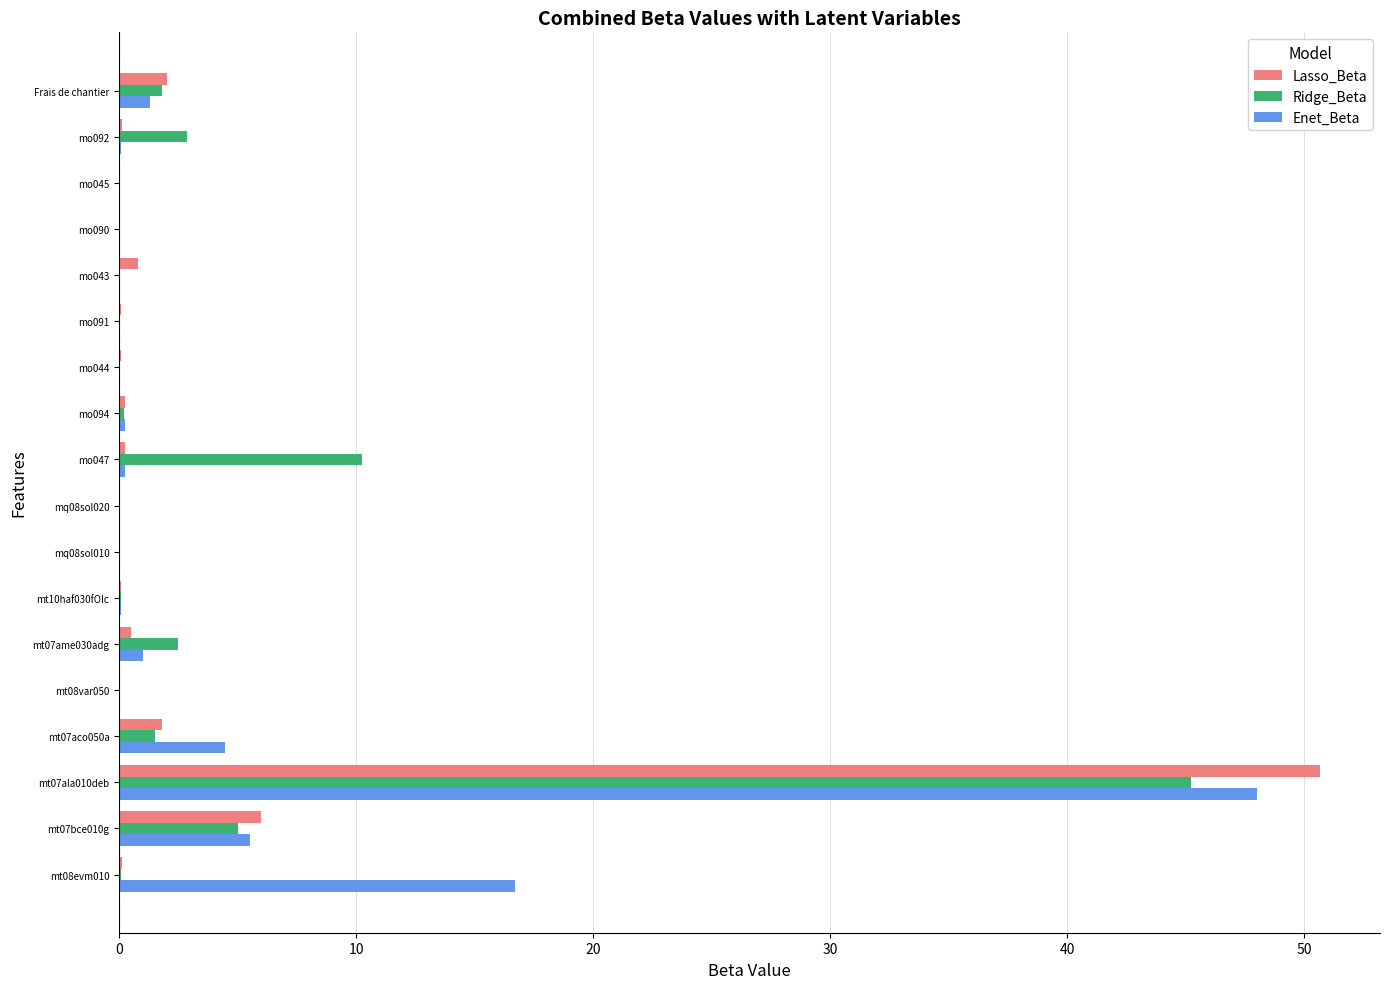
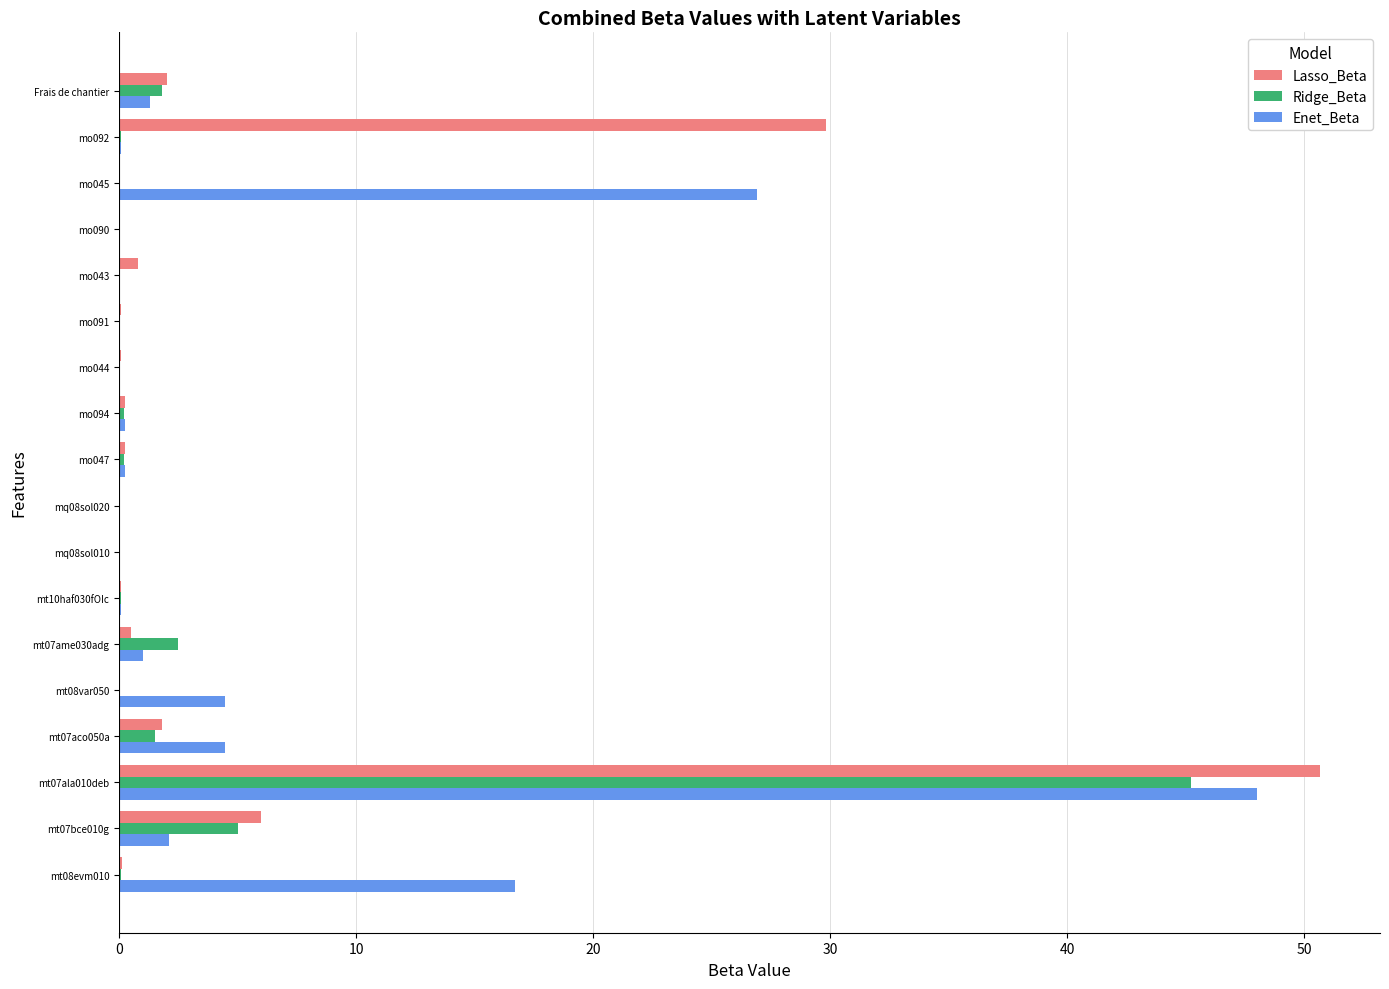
Lasso_Beta, mo092: 0.1 -> 29.8
Ridge_Beta, mo092: 2.9 -> 0.1
Enet_Beta, mo045: 0.0 -> 26.9
Ridge_Beta, mo047: 10.2 -> 0.2
Enet_Beta, mt08var050: 0.0 -> 4.5
Enet_Beta, mt07bce010g: 5.5 -> 2.1
